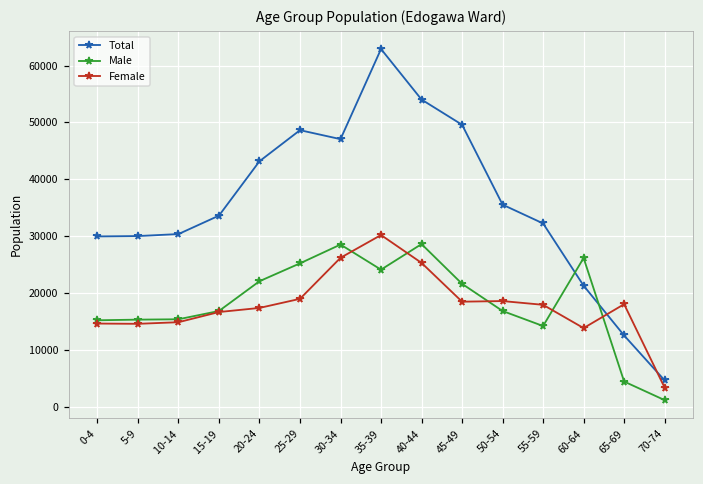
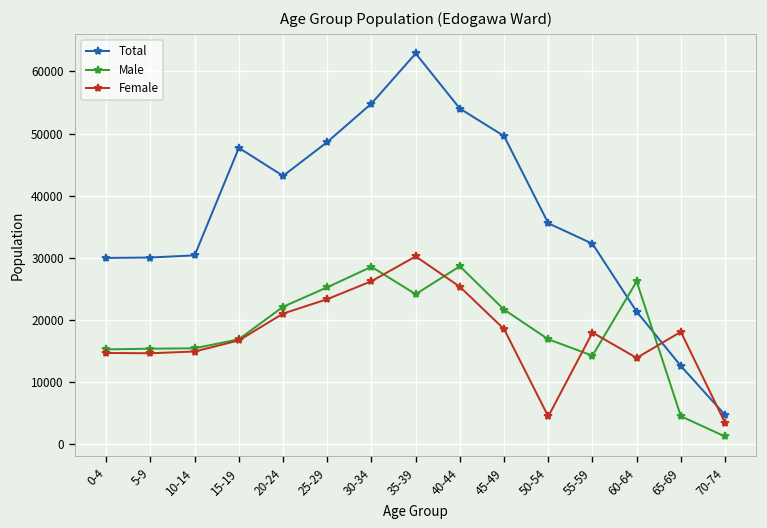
Total, 15-19: 34000 -> 48000
Female, 20-24: 17000 -> 21000
Female, 25-29: 19000 -> 23000
Total, 30-34: 47000 -> 55000
Female, 50-54: 19000 -> 5000
